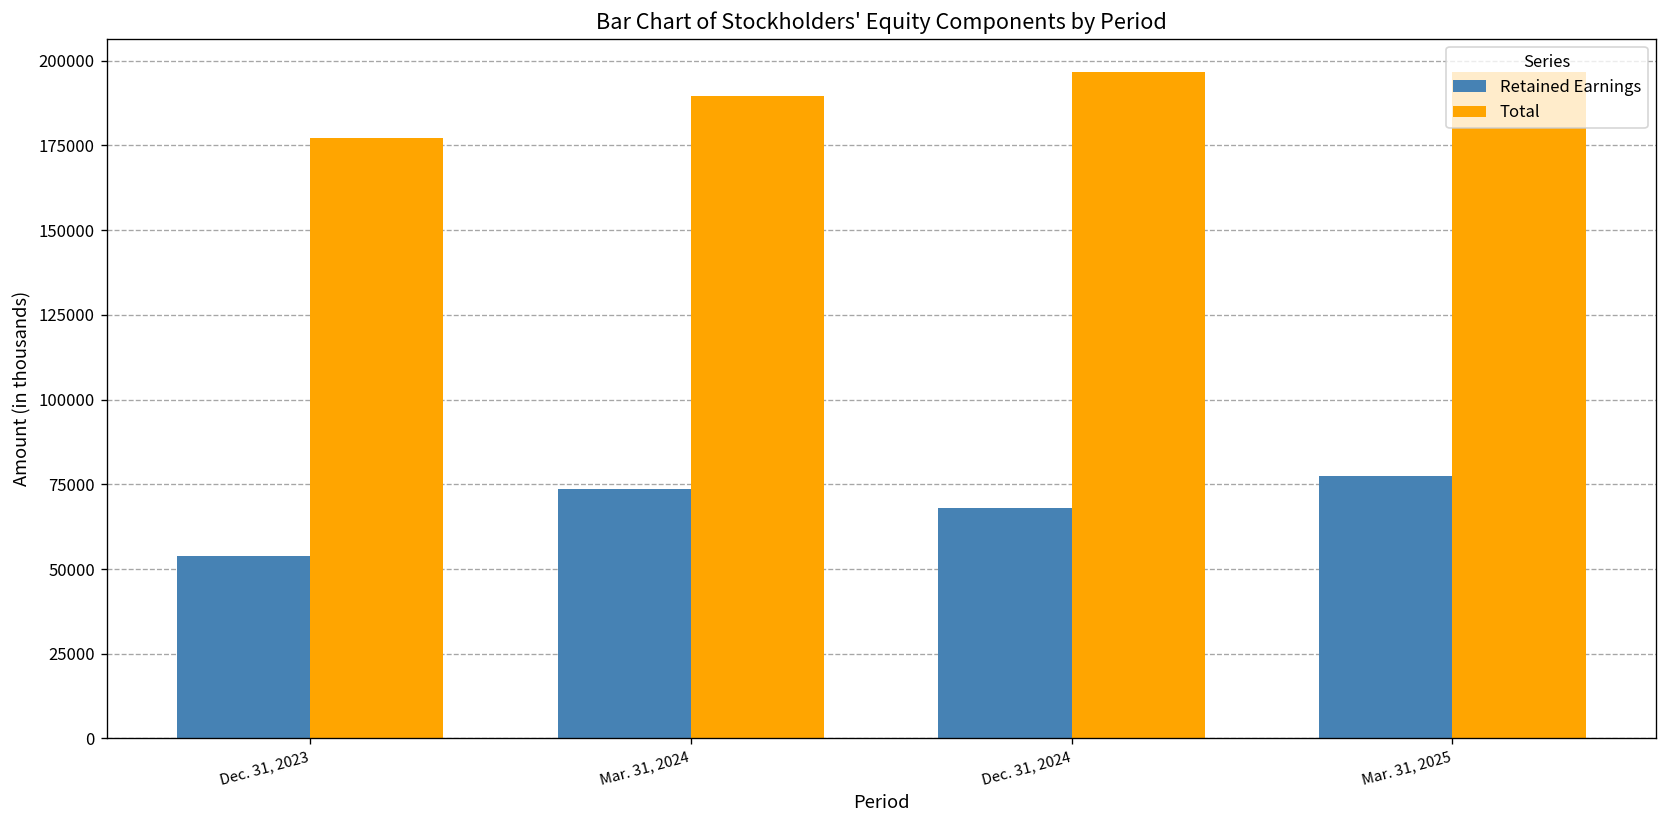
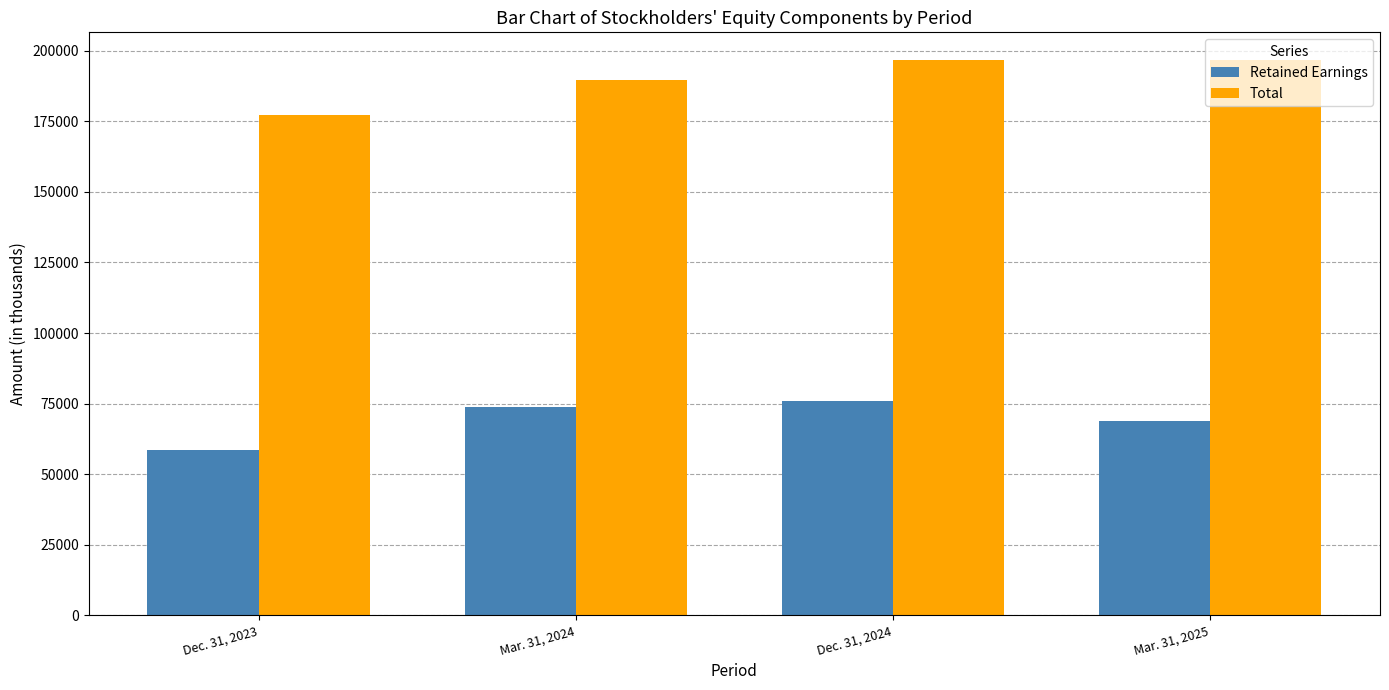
Retained Earnings, Dec. 31, 2023: 54000 -> 59000
Retained Earnings, Dec. 31, 2024: 68000 -> 76000
Retained Earnings, Mar. 31, 2025: 77000 -> 69000
